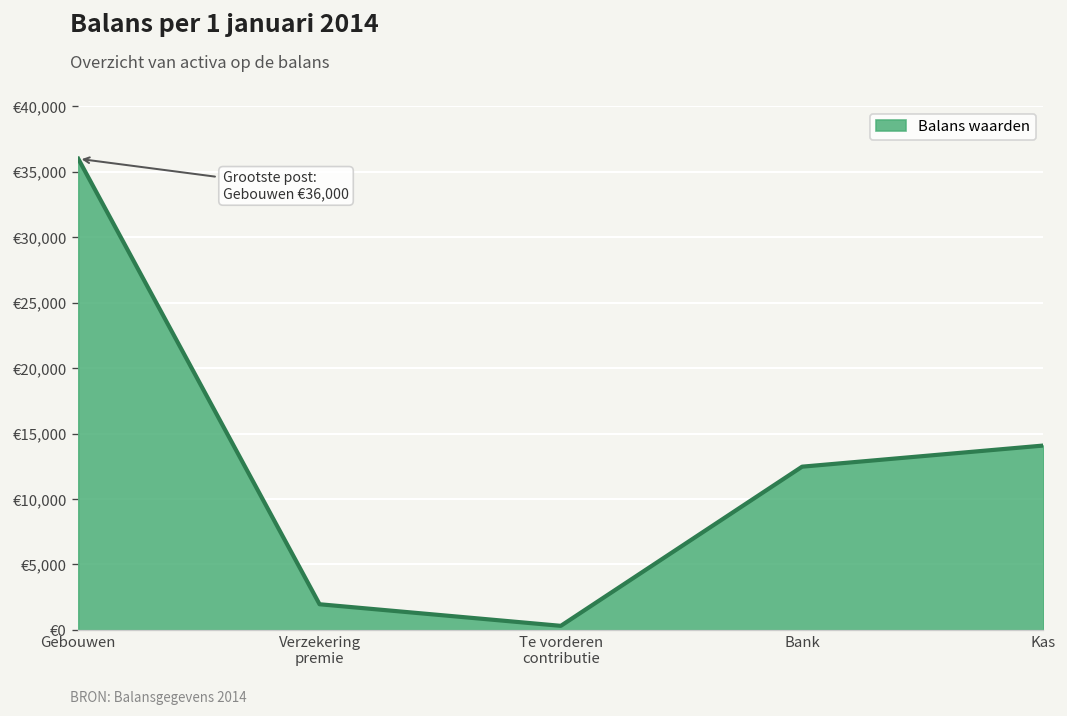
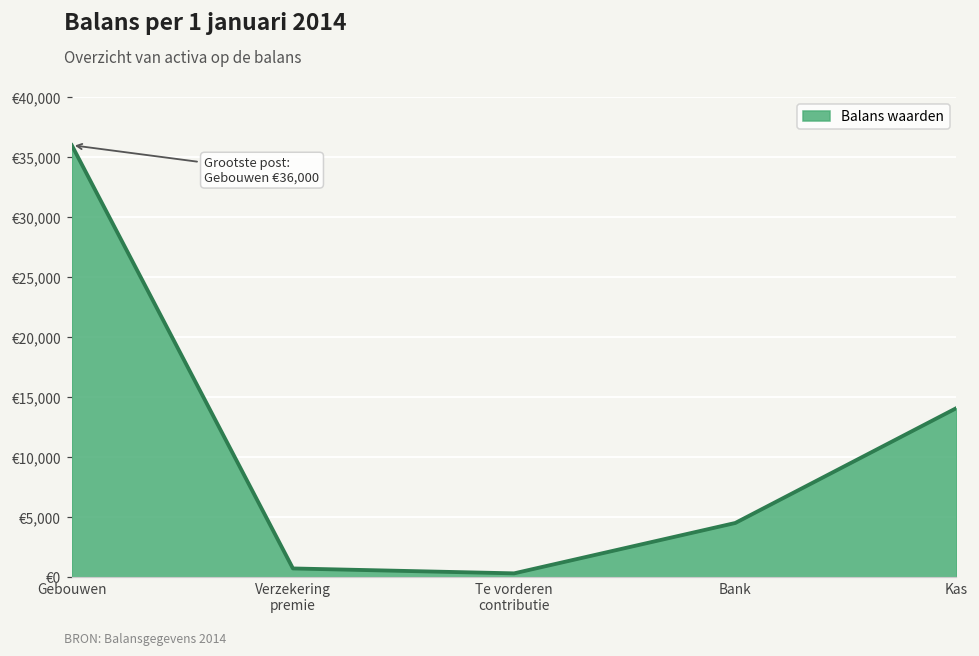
Verzekering premie: €2,000 -> €700
Bank: €12,500 -> €4,500
